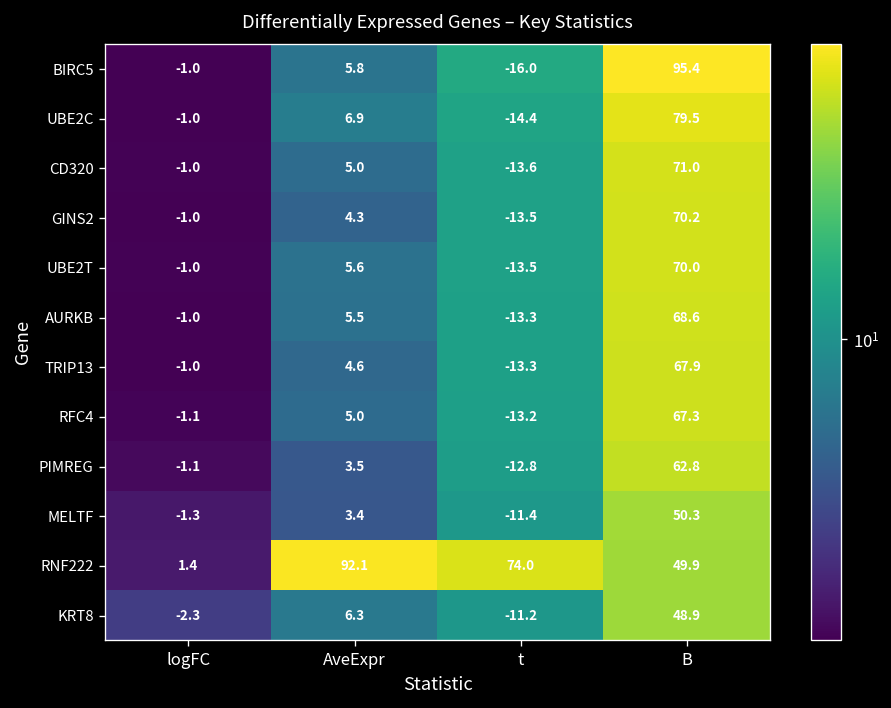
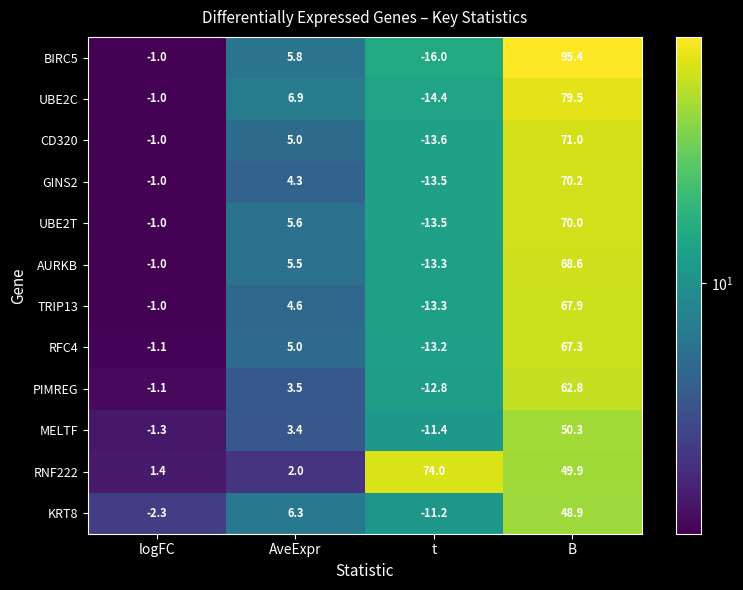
RNF222, AveExpr: 92.1 -> 2.0
